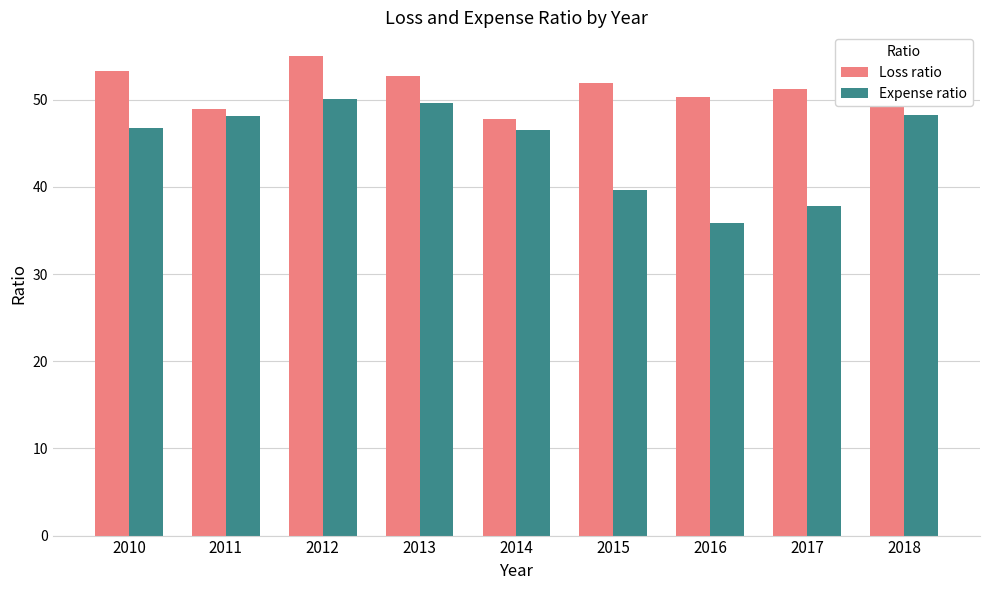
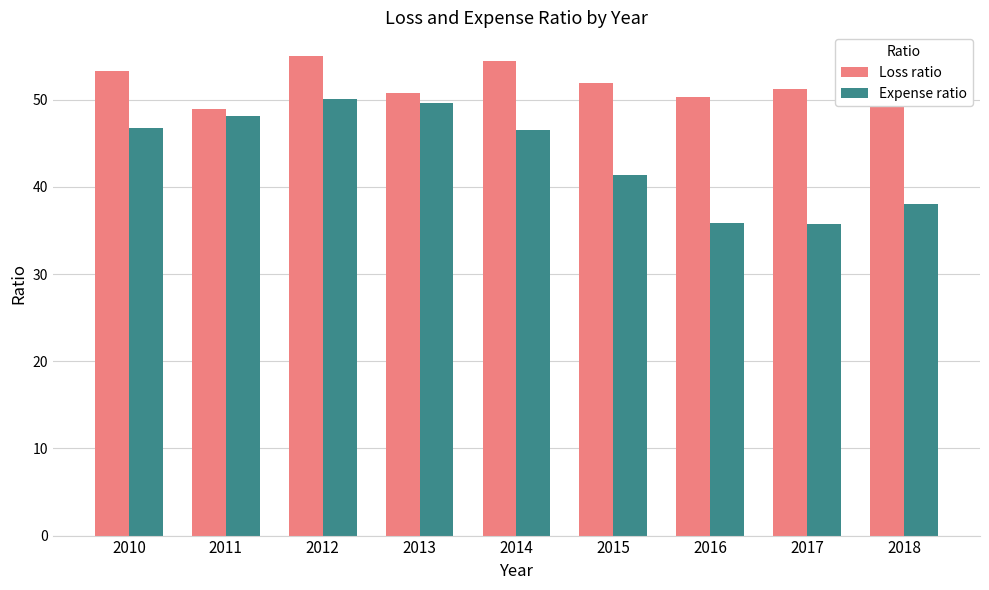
Loss ratio, 2013: 53 -> 51
Loss ratio, 2014: 48 -> 54
Expense ratio, 2015: 40 -> 41
Expense ratio, 2017: 38 -> 36
Expense ratio, 2018: 48 -> 38
